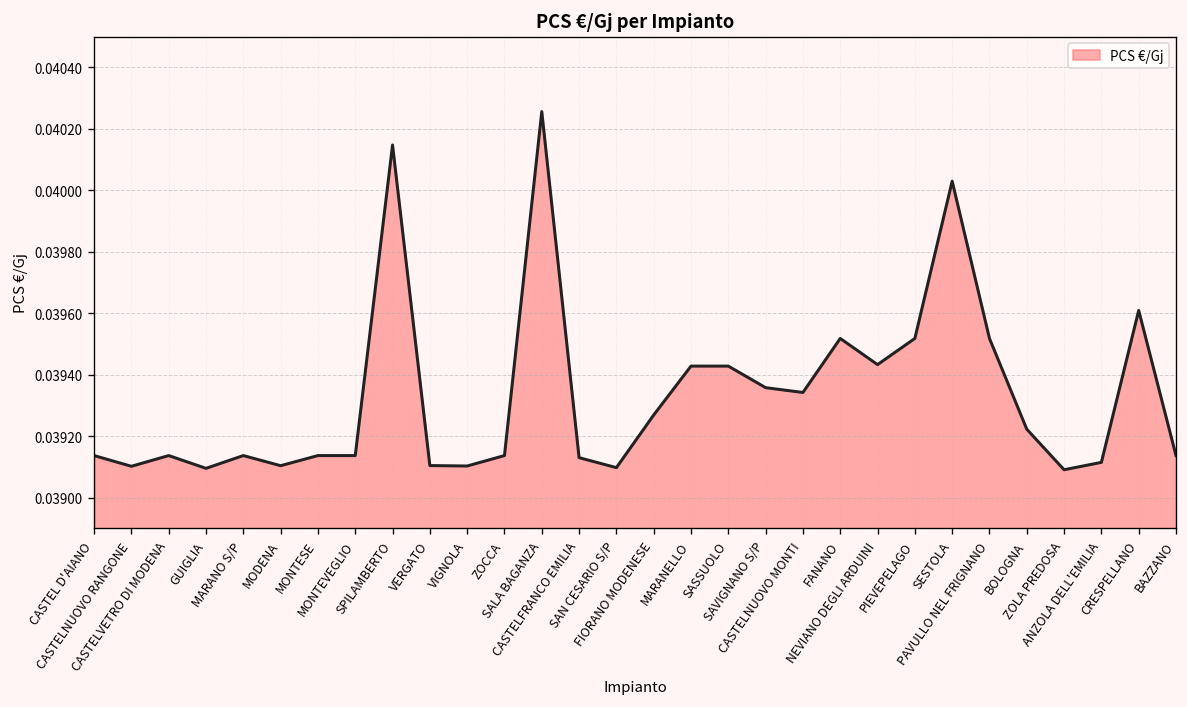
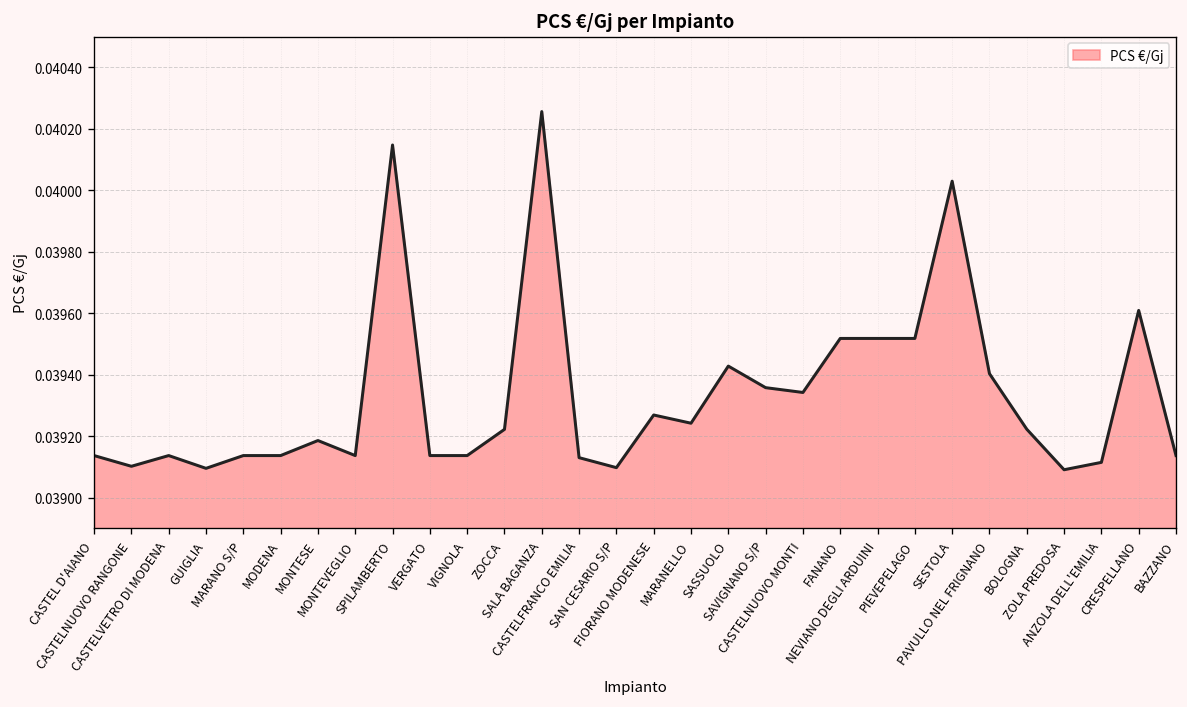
MODENA: 0.03910 -> 0.03914
MONTESE: 0.03914 -> 0.03919
VERGATO: 0.03910 -> 0.03914
VIGNOLA: 0.03910 -> 0.03914
ZOCCA: 0.03914 -> 0.03922
MARANELLO: 0.03943 -> 0.03924
NEVIANO DEGLI ARDUINI: 0.03943 -> 0.03952
PAVULLO NEL FRIGNANO: 0.03952 -> 0.03940
